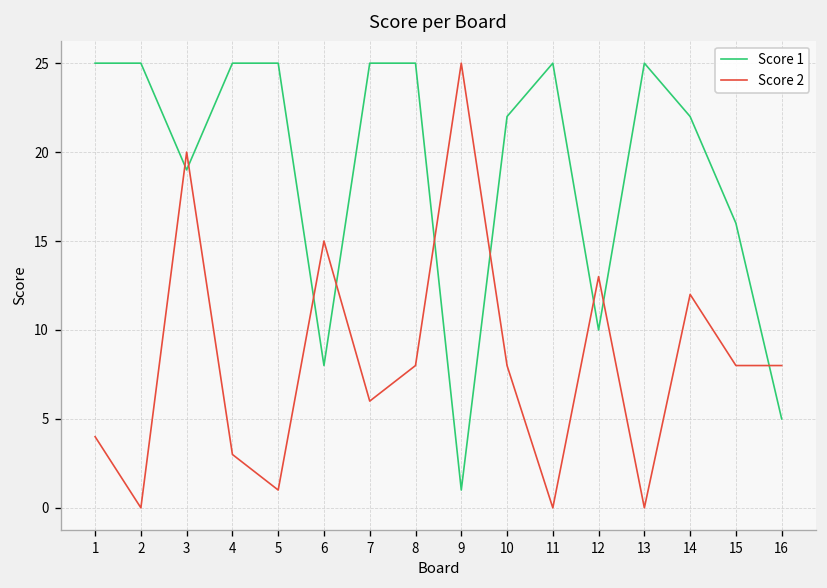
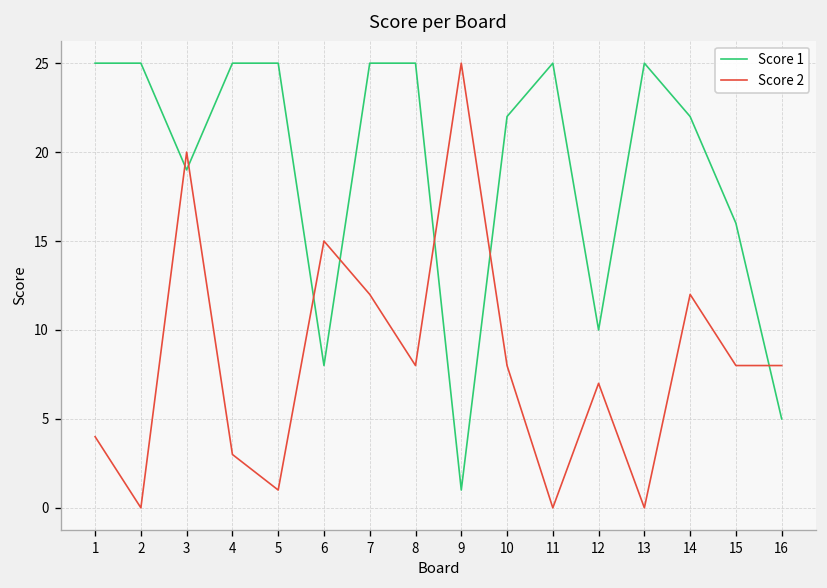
Score 2, 7: 6 -> 12
Score 2, 12: 13 -> 7
